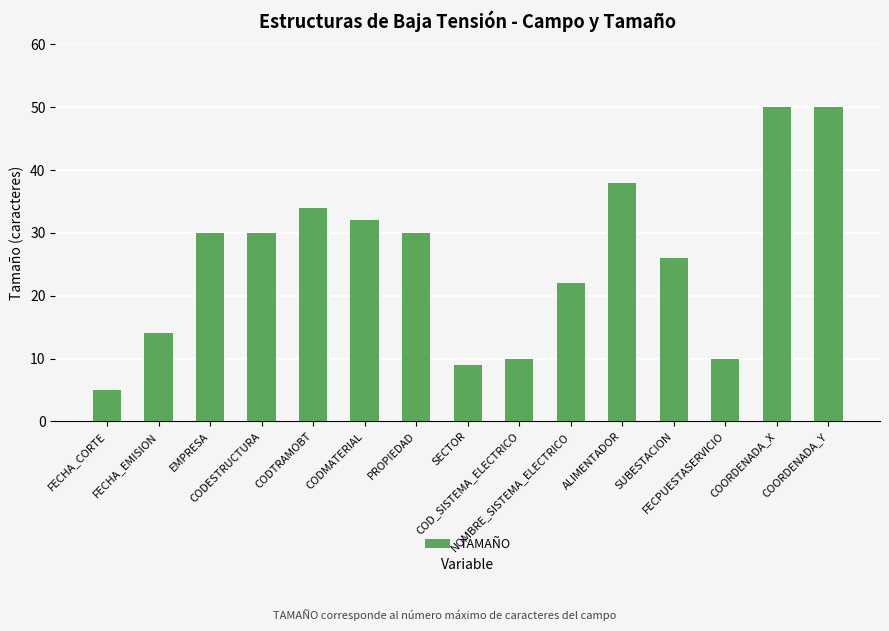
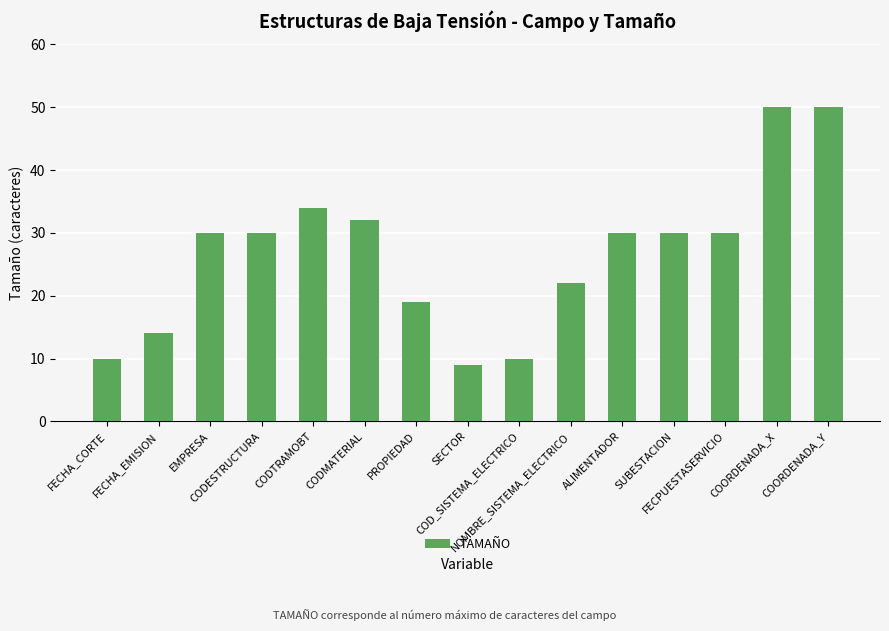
FECHA_CORTE: 5 -> 10
PROPIEDAD: 30 -> 19
ALIMENTADOR: 38 -> 30
SUBESTACION: 26 -> 30
FECPUESTASERVICIO: 10 -> 30
